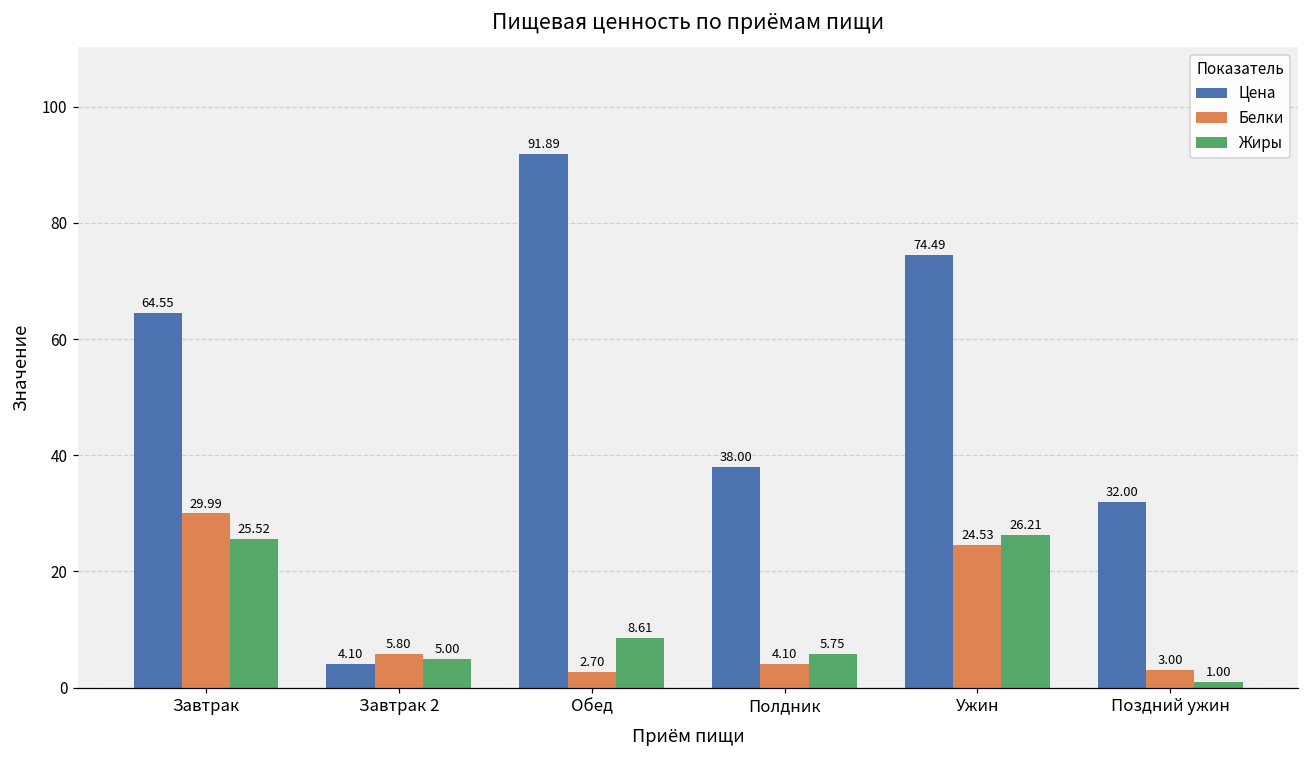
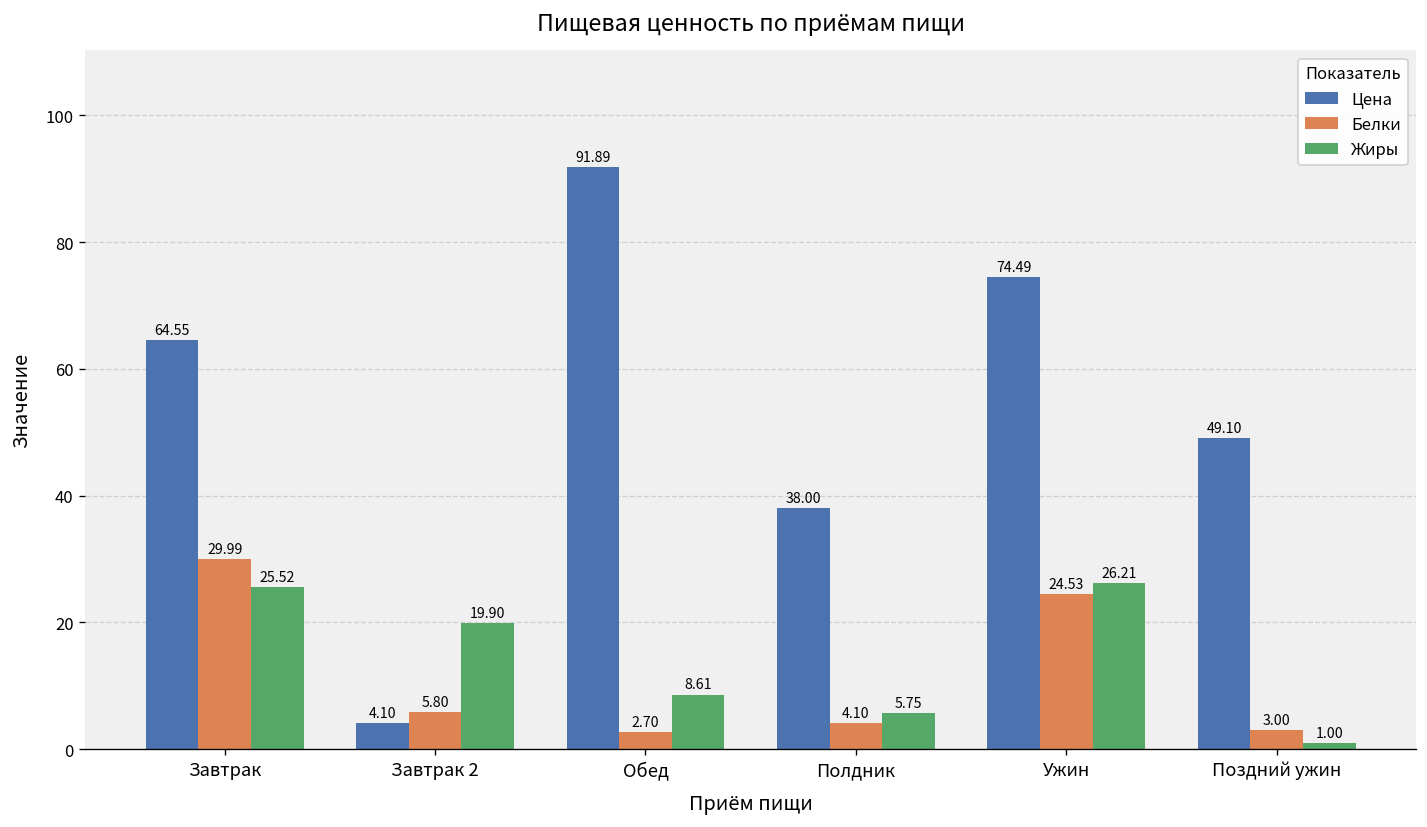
Жиры, Завтрак 2: 5.00 -> 19.90
Цена, Поздний ужин: 32.00 -> 49.10
